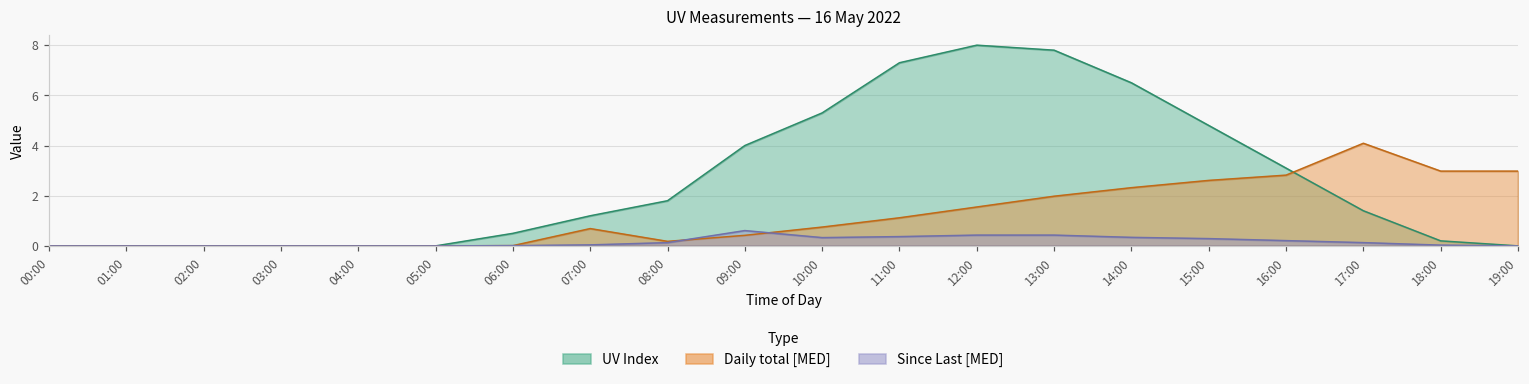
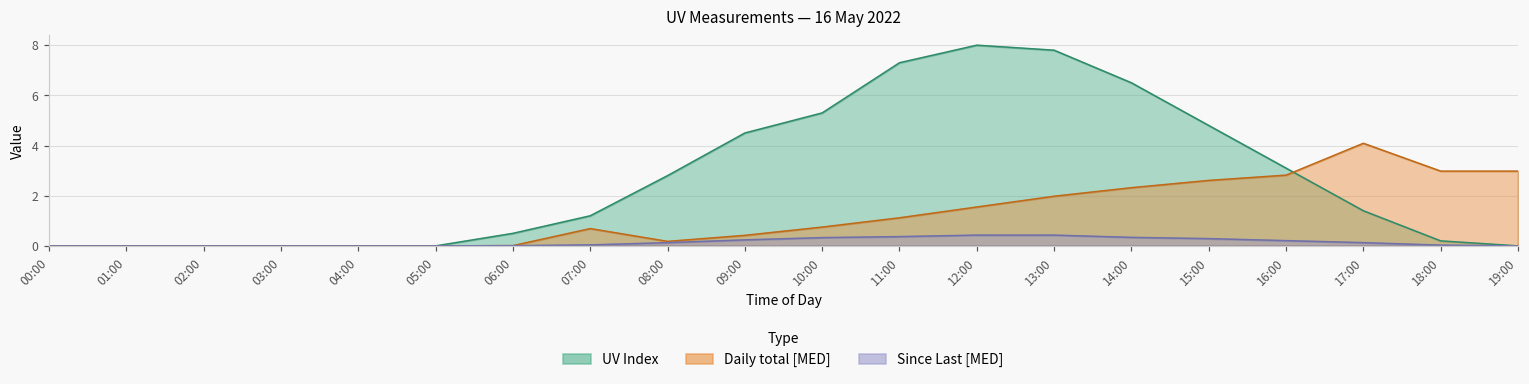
UV Index, 08:00: 1.8 -> 2.8
UV Index, 09:00: 4.0 -> 4.5
Since Last [MED], 09:00: 0.6 -> 0.2
